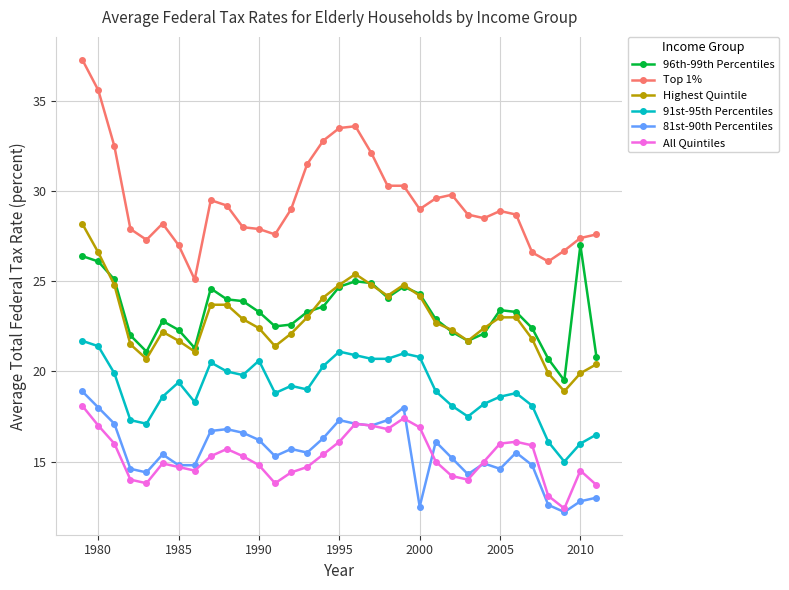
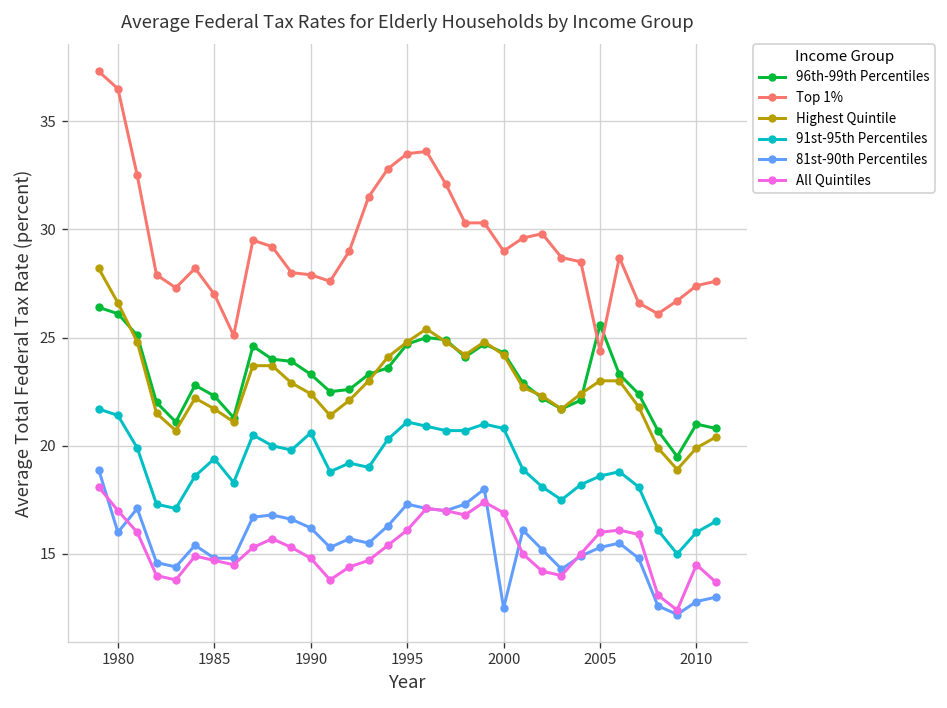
Top 1%, 1980: 35.6 -> 36.5
81st-90th Percentiles, 1980: 18 -> 16
96th-99th Percentiles, 2005: 23.4 -> 25.6
Top 1%, 2005: 28.9 -> 24.4
81st-90th Percentiles, 2005: 14.6 -> 15.3
96th-99th Percentiles, 2010: 27 -> 21
